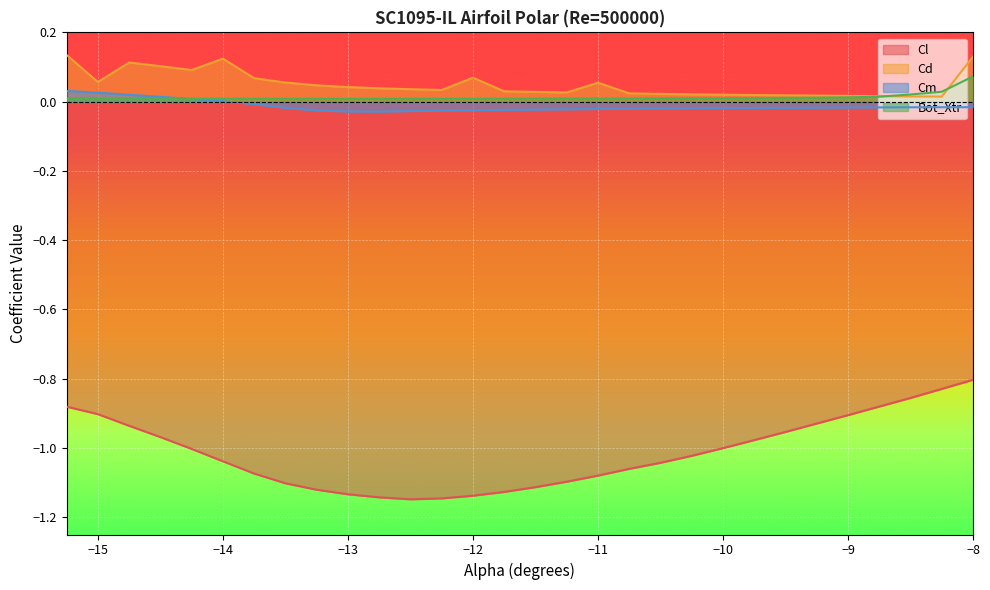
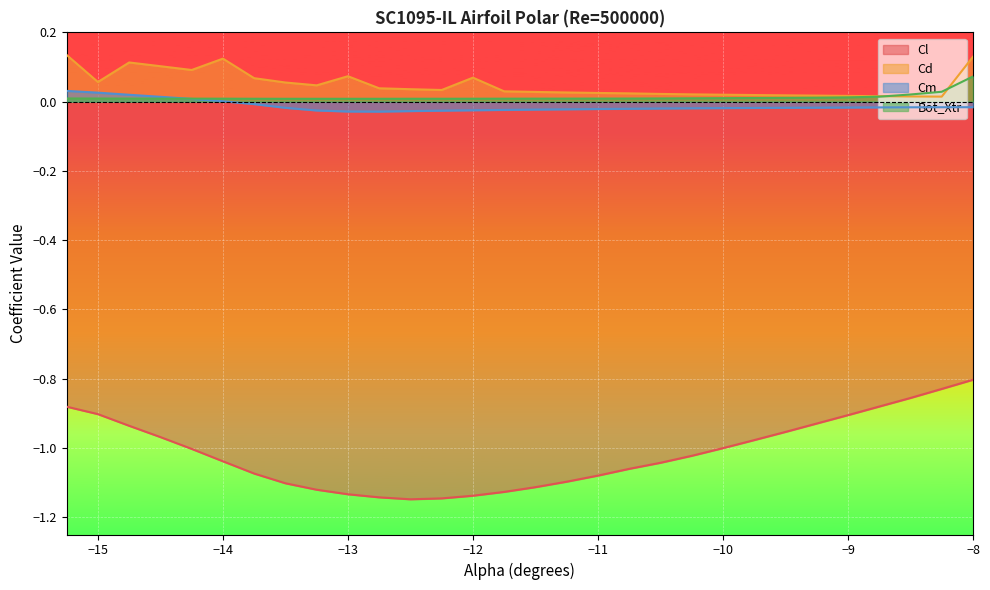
Cd, −13: 0.04 -> 0.07
Cd, −11: 0.05 -> 0.03
